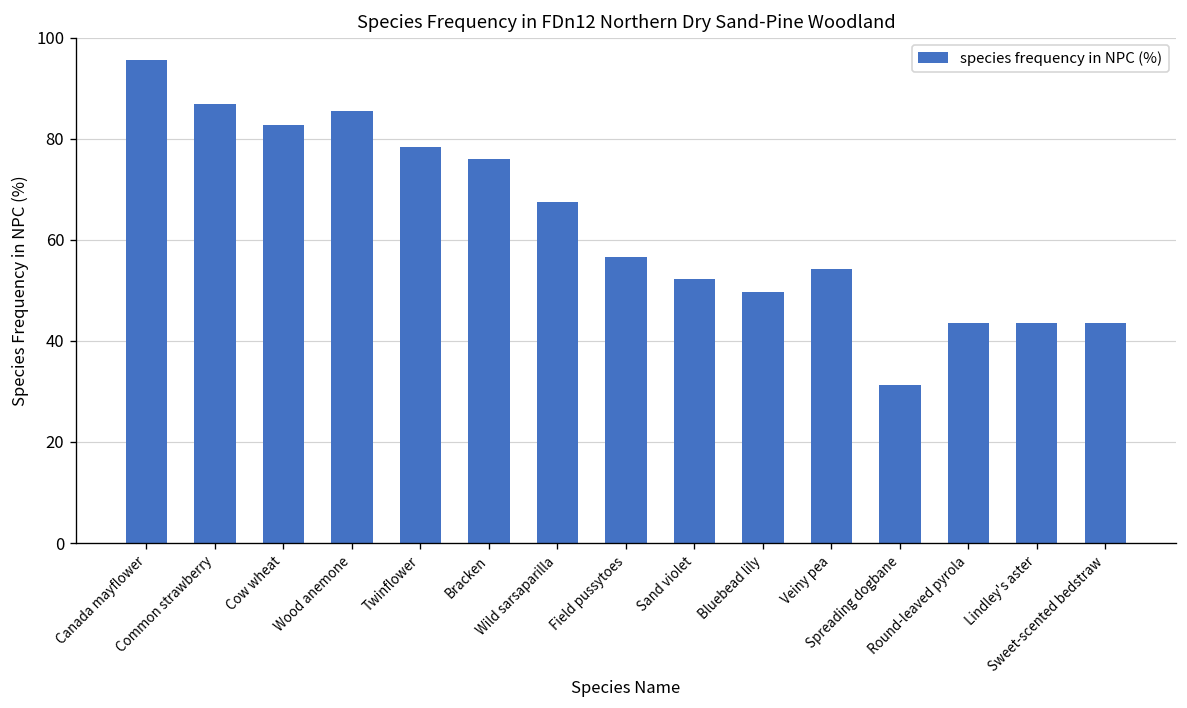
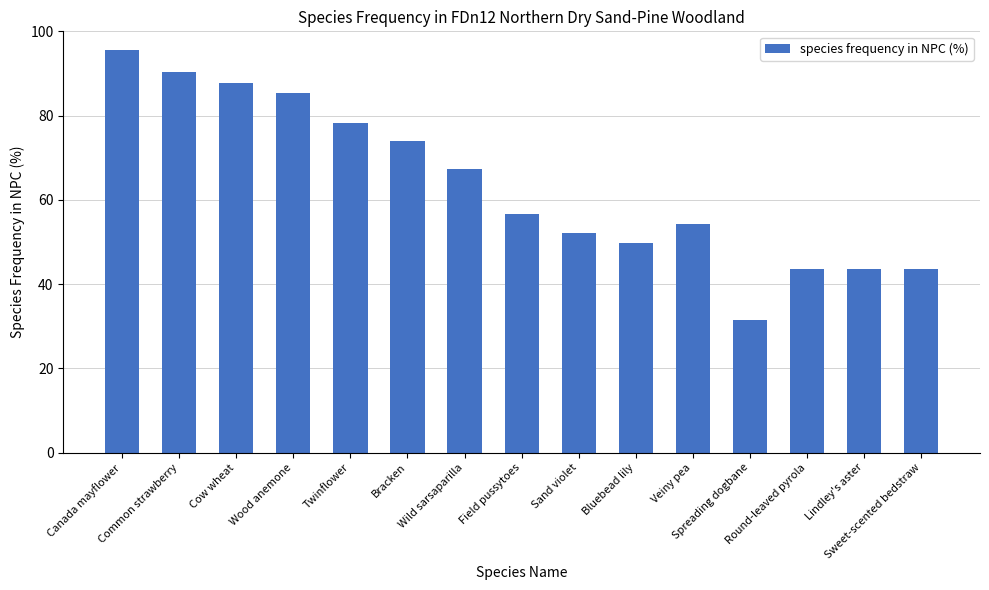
Common strawberry: 87 -> 90
Cow wheat: 83 -> 88
Bracken: 76 -> 74
